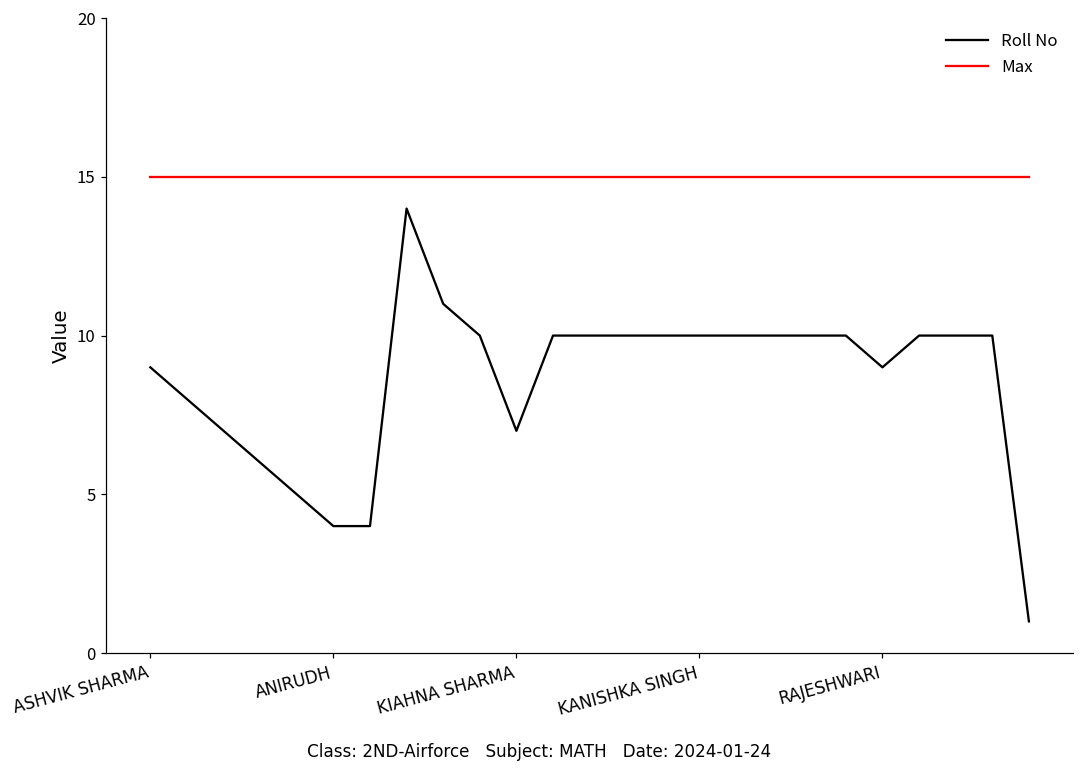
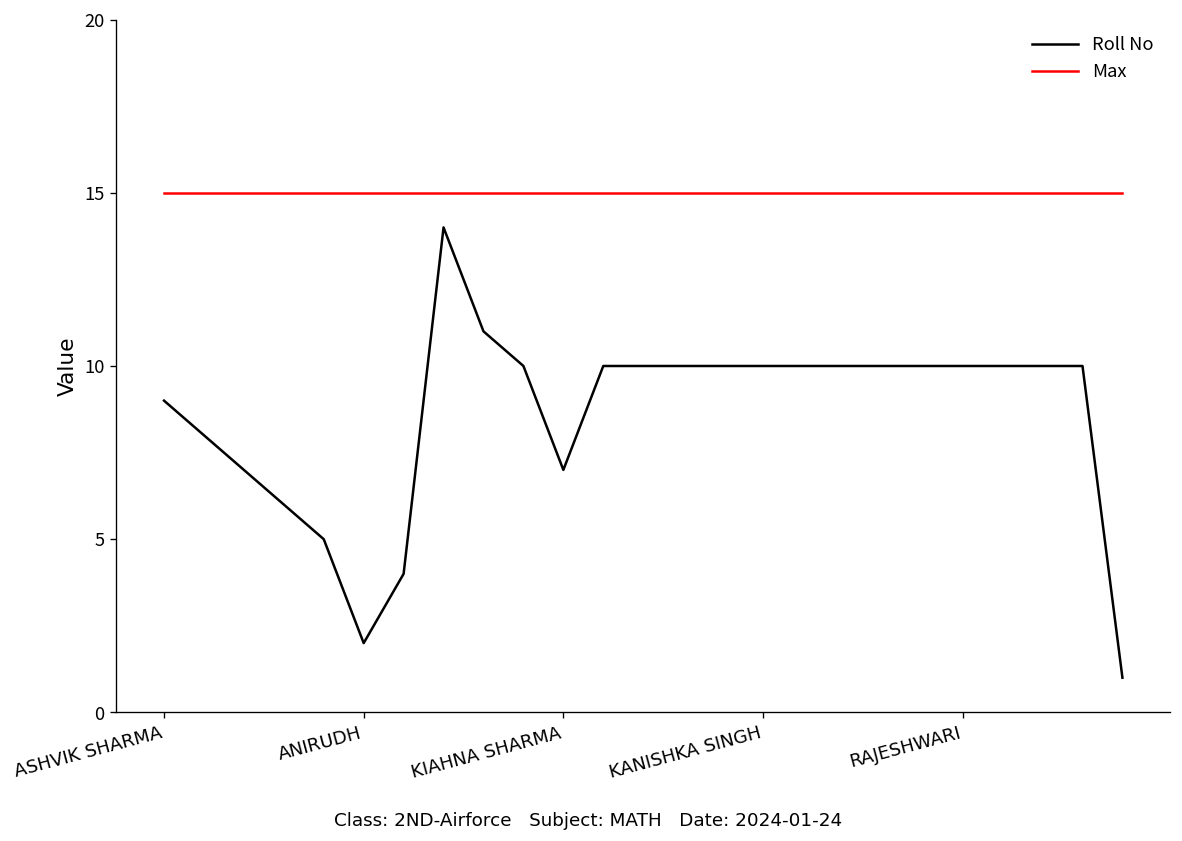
Roll No, ANIRUDH: 4 -> 2
Roll No, RAJESHWARI: 9 -> 10
